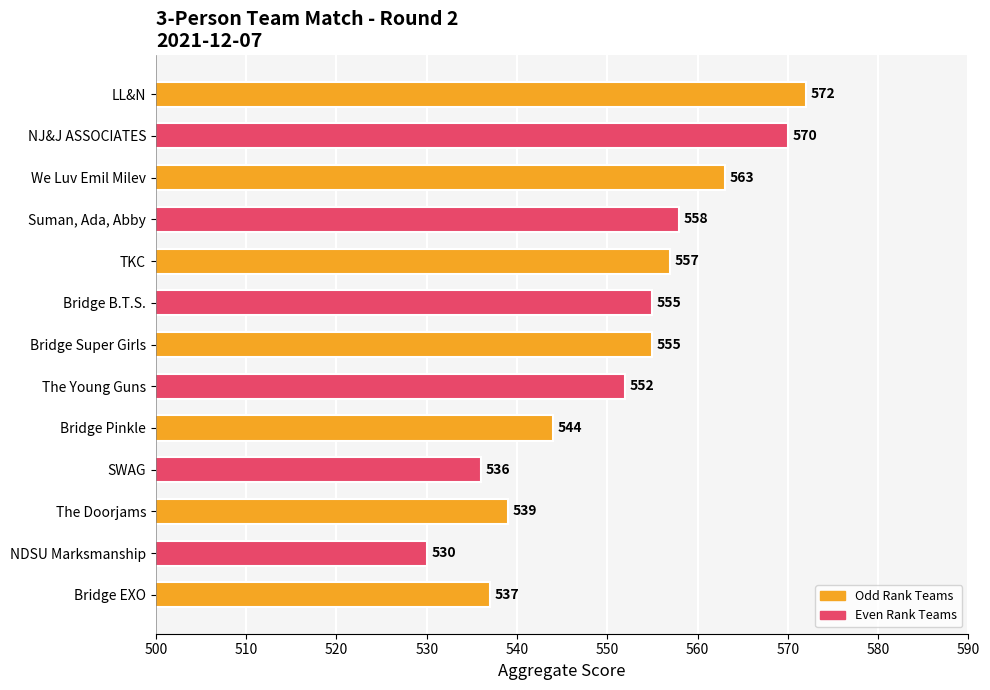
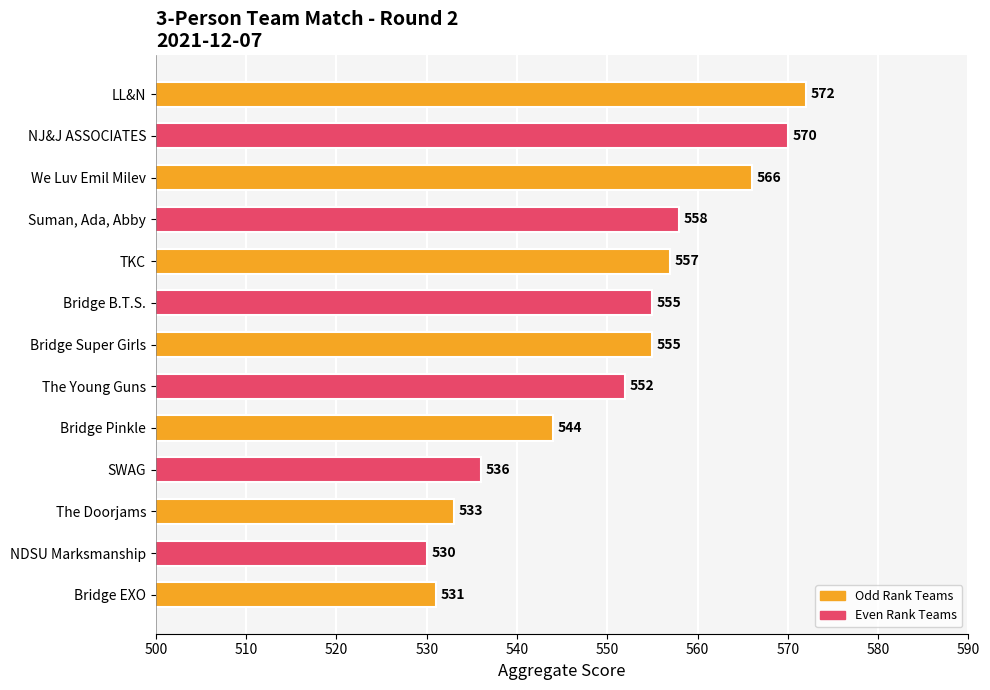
We Luv Emil Milev: 563 -> 566
The Doorjams: 539 -> 533
Bridge EXO: 537 -> 531
